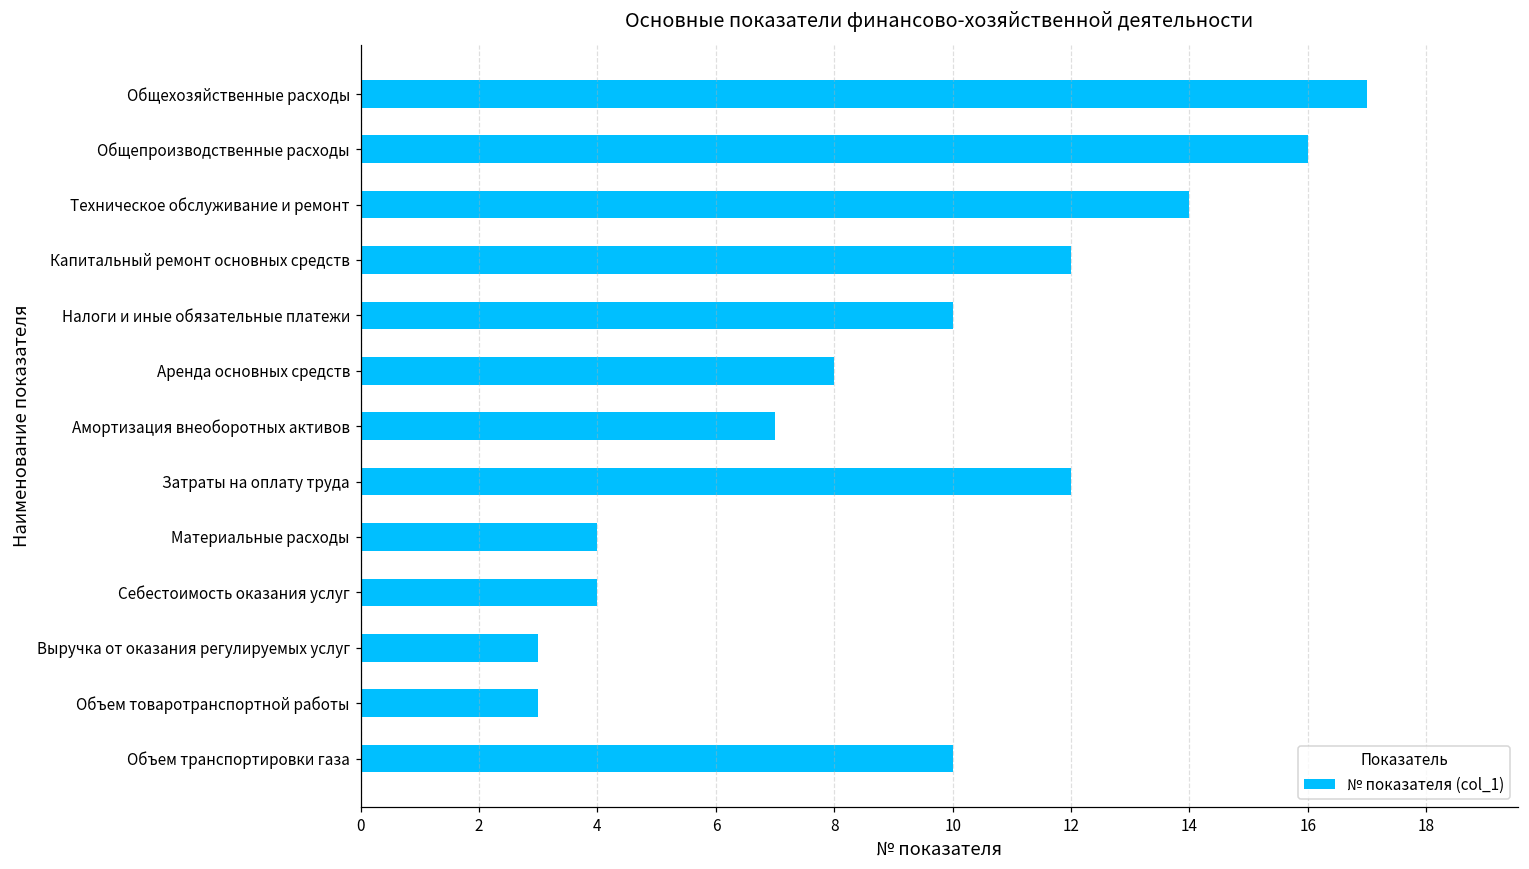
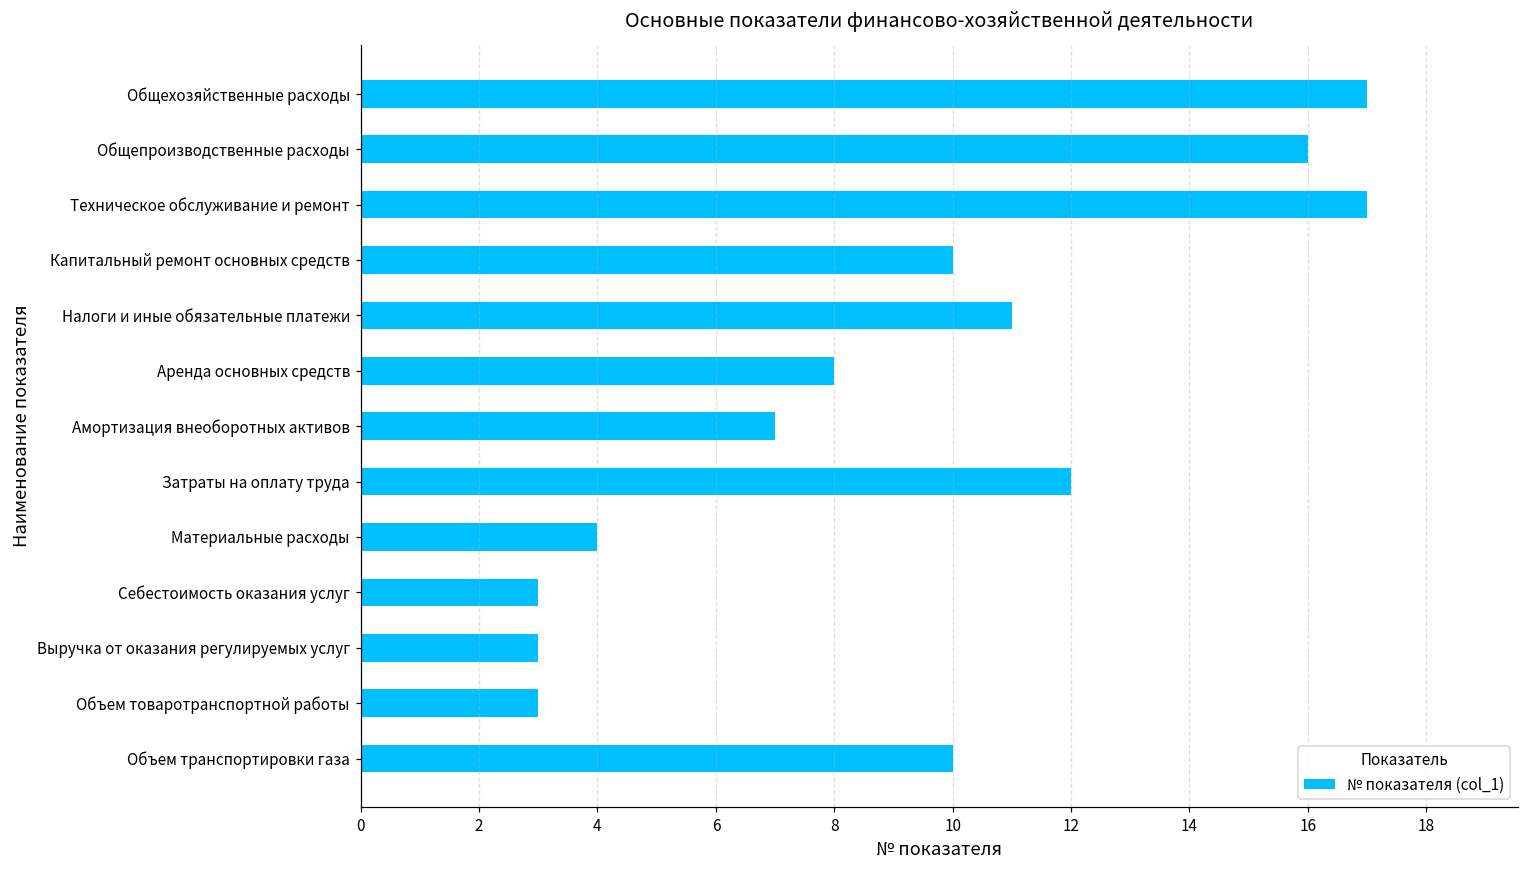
Техническое обслуживание и ремонт: 14 -> 17
Капитальный ремонт основных средств: 12 -> 10
Налоги и иные обязательные платежи: 10 -> 11
Себестоимость оказания услуг: 4 -> 3
